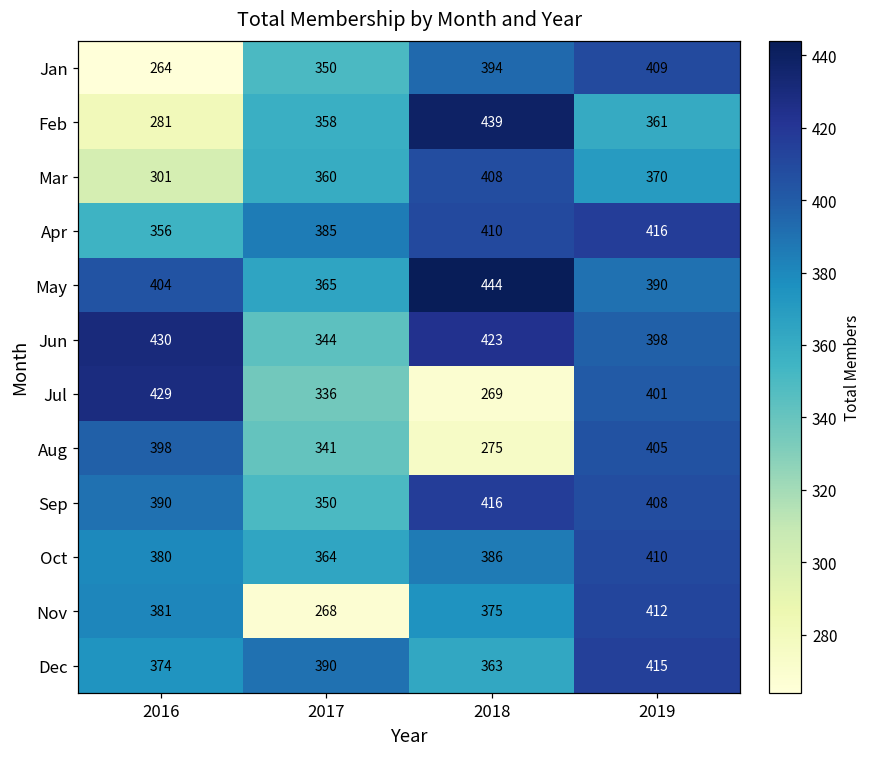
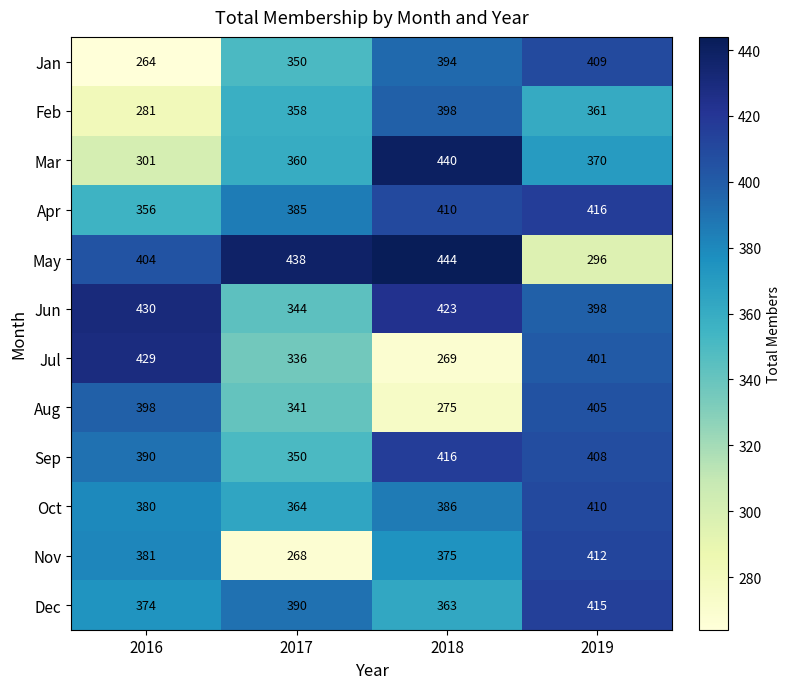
Feb, 2018: 439 -> 398
Mar, 2018: 408 -> 440
May, 2017: 365 -> 438
May, 2019: 390 -> 296
